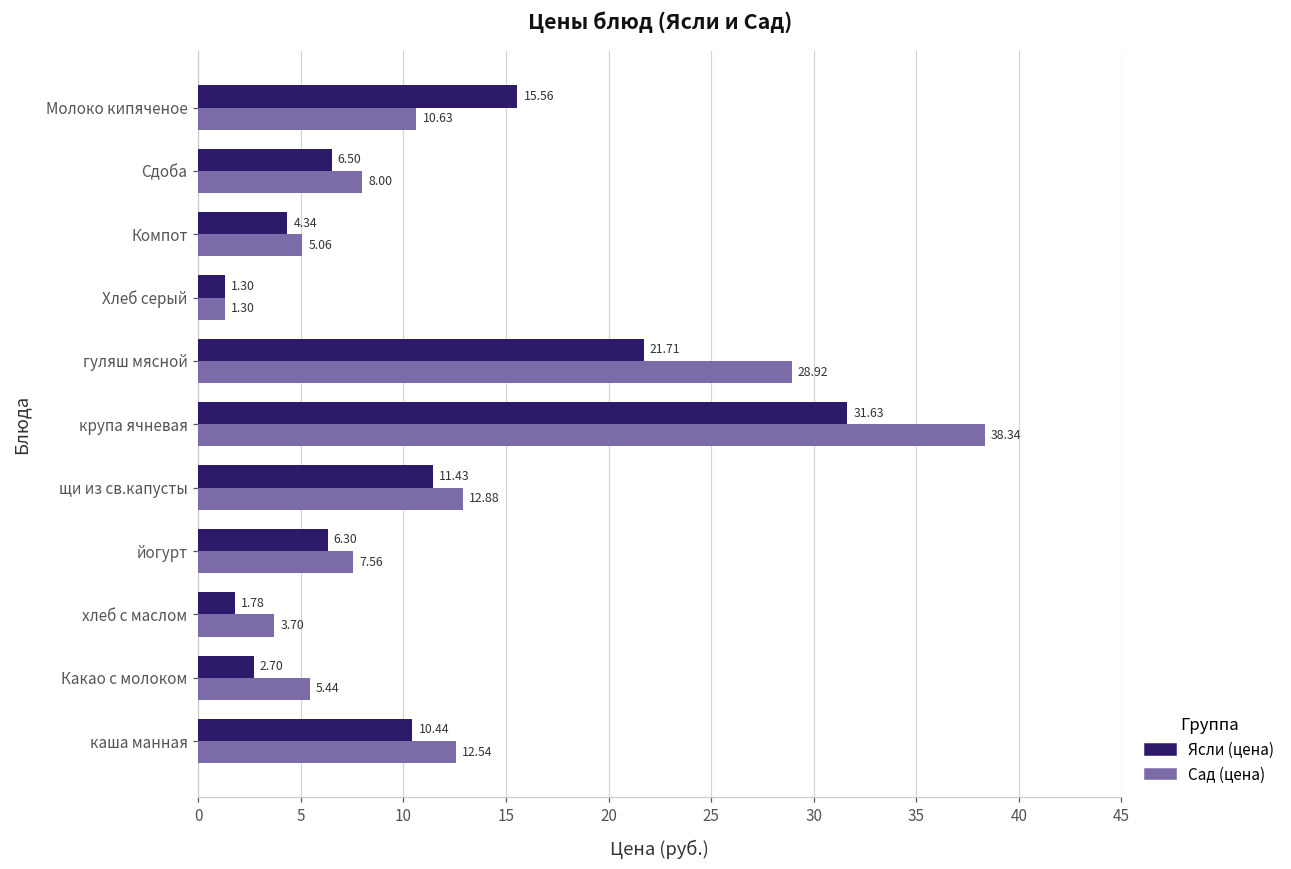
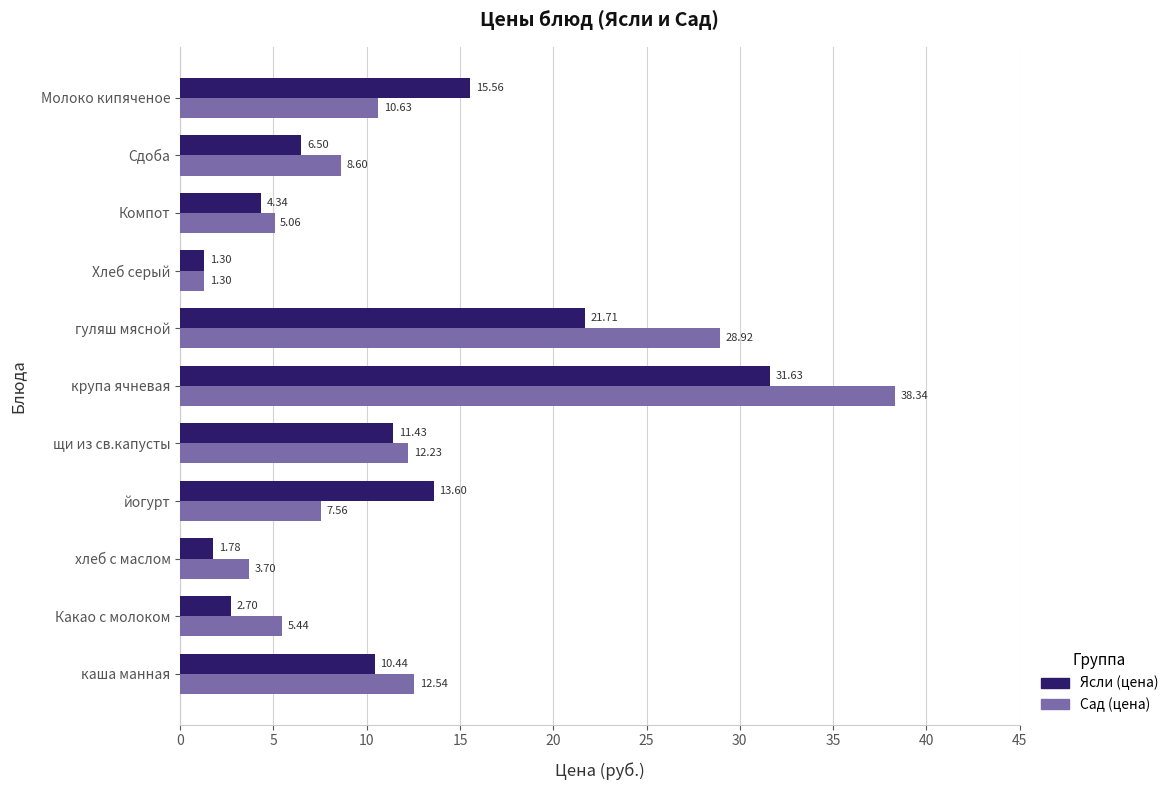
Сад (цена), Сдоба: 8.00 -> 8.60
Сад (цена), щи из св.капусты: 12.88 -> 12.23
Ясли (цена), йогурт: 6.30 -> 13.60
